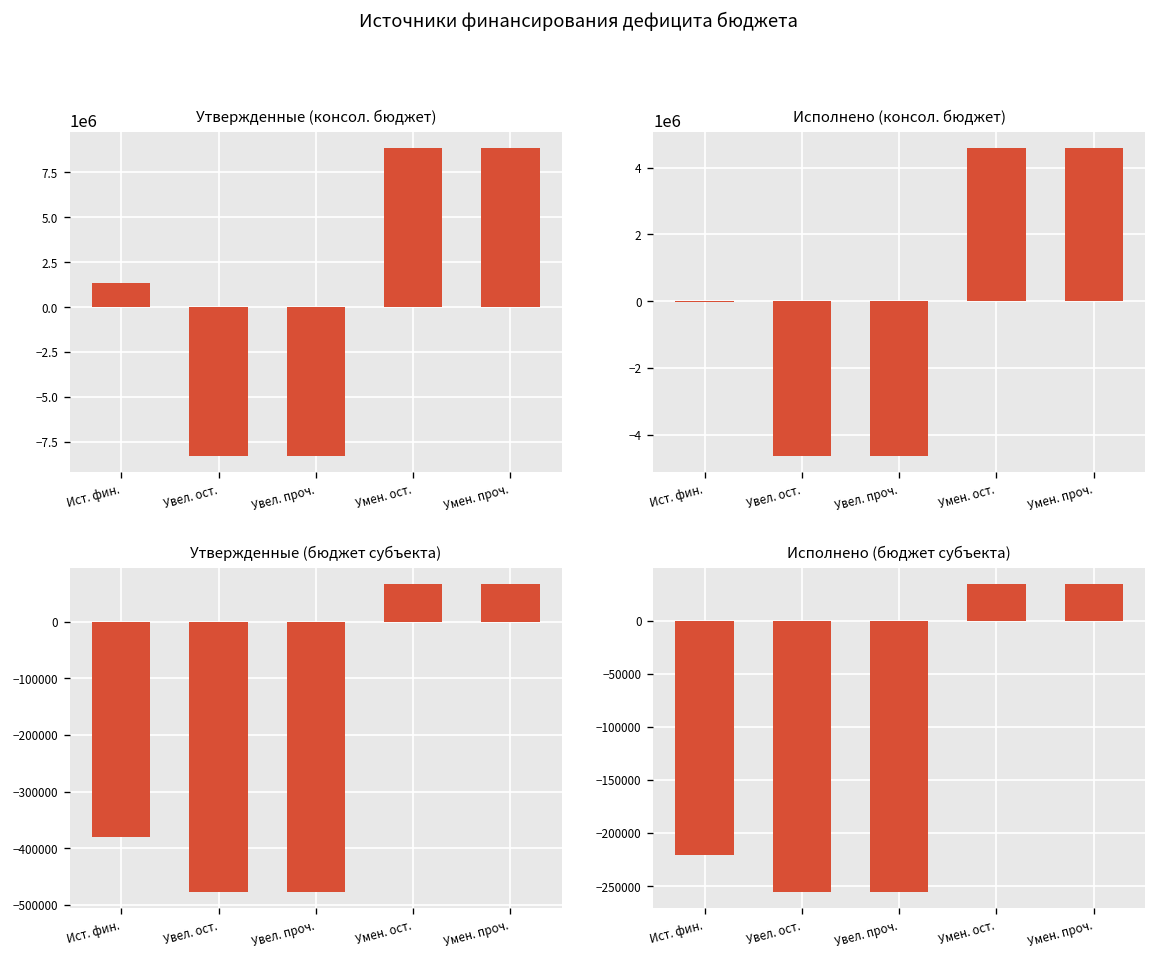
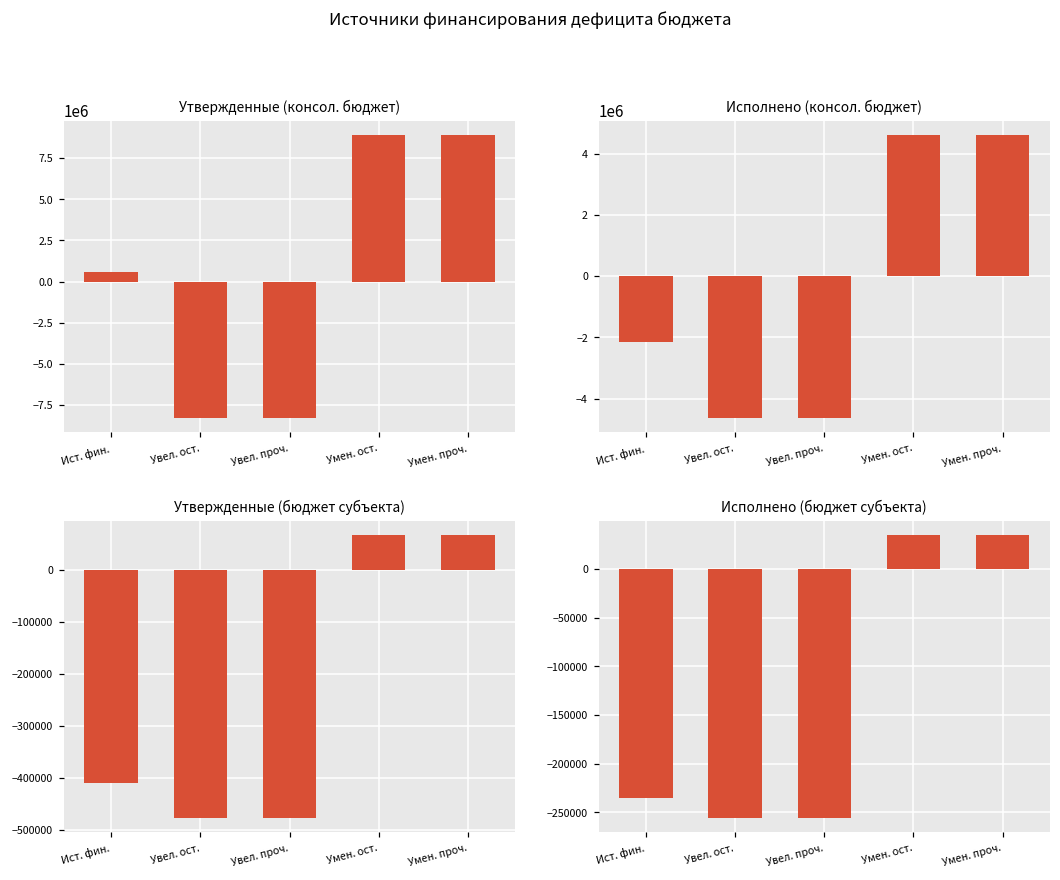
Утвержденные (консол. бюджет), Ист. фин.: 1400000 -> 600000
Исполнено (консол. бюджет), Ист. фин.: 0 -> -2200000
Утвержденные (бюджет субъекта), Ист. фин.: -380000 -> -410000
Исполнено (бюджет субъекта), Ист. фин.: -220000 -> -240000
